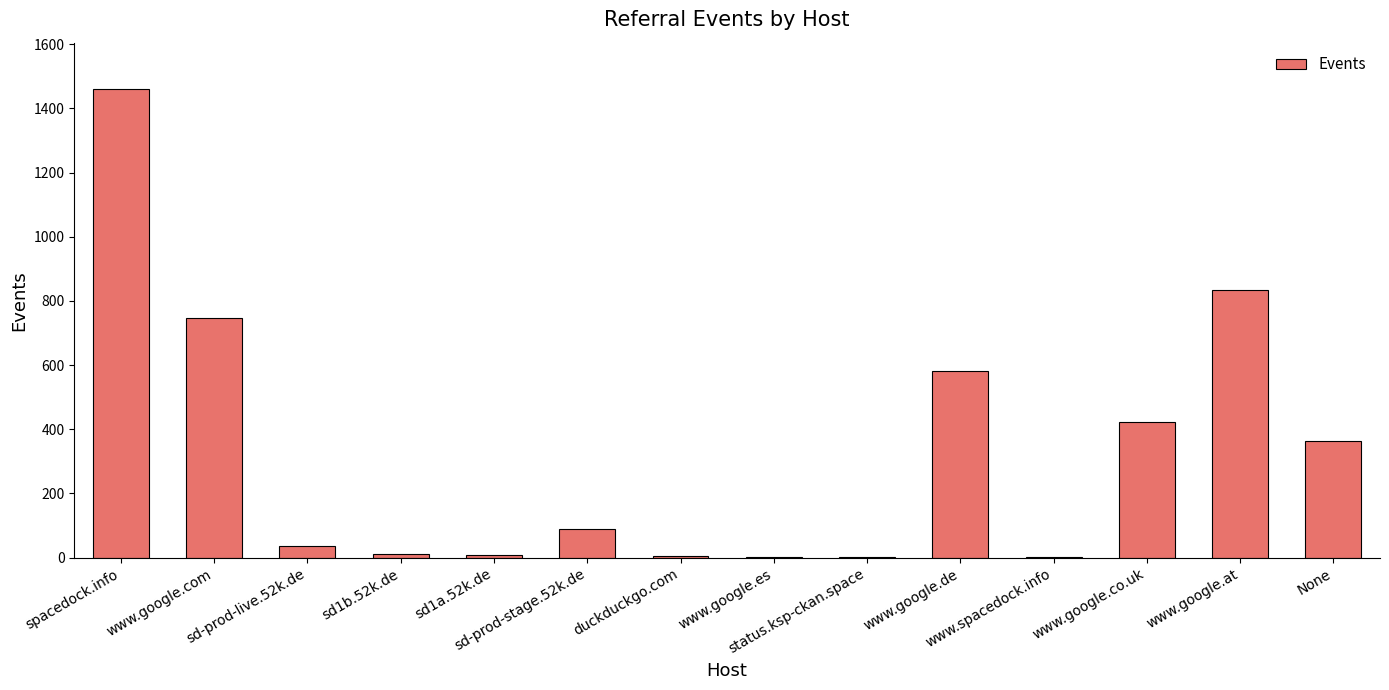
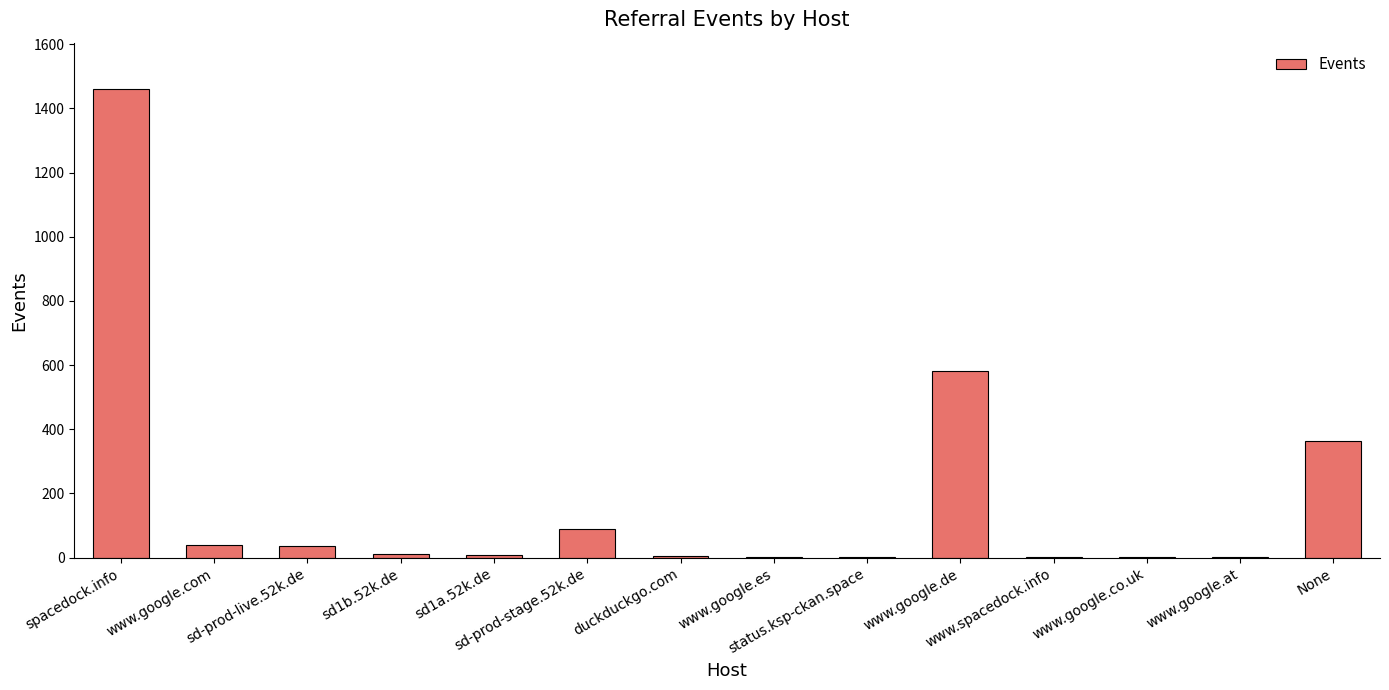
www.google.com: 750 -> 40
www.google.co.uk: 420 -> 0
www.google.at: 830 -> 0
